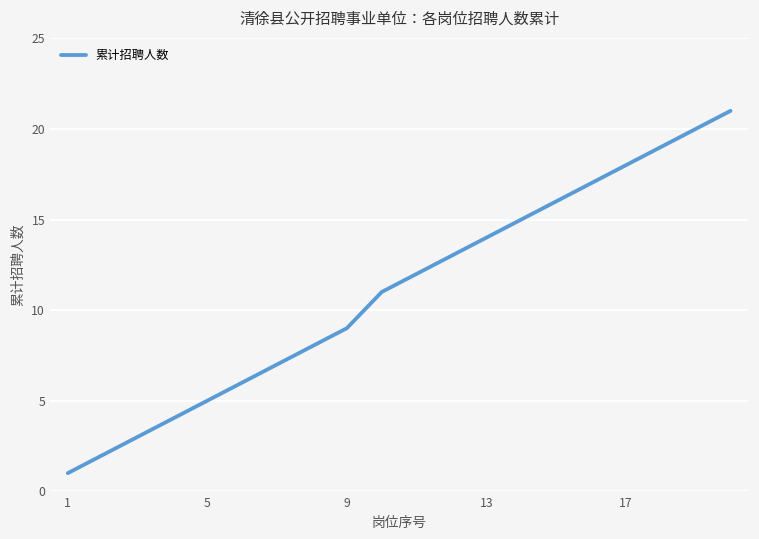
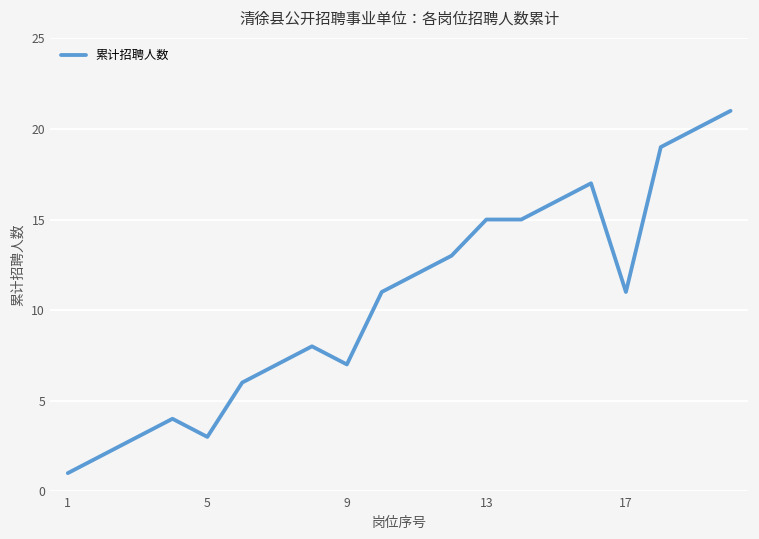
5: 5 -> 3
9: 9 -> 7
13: 14 -> 15
17: 18 -> 11
